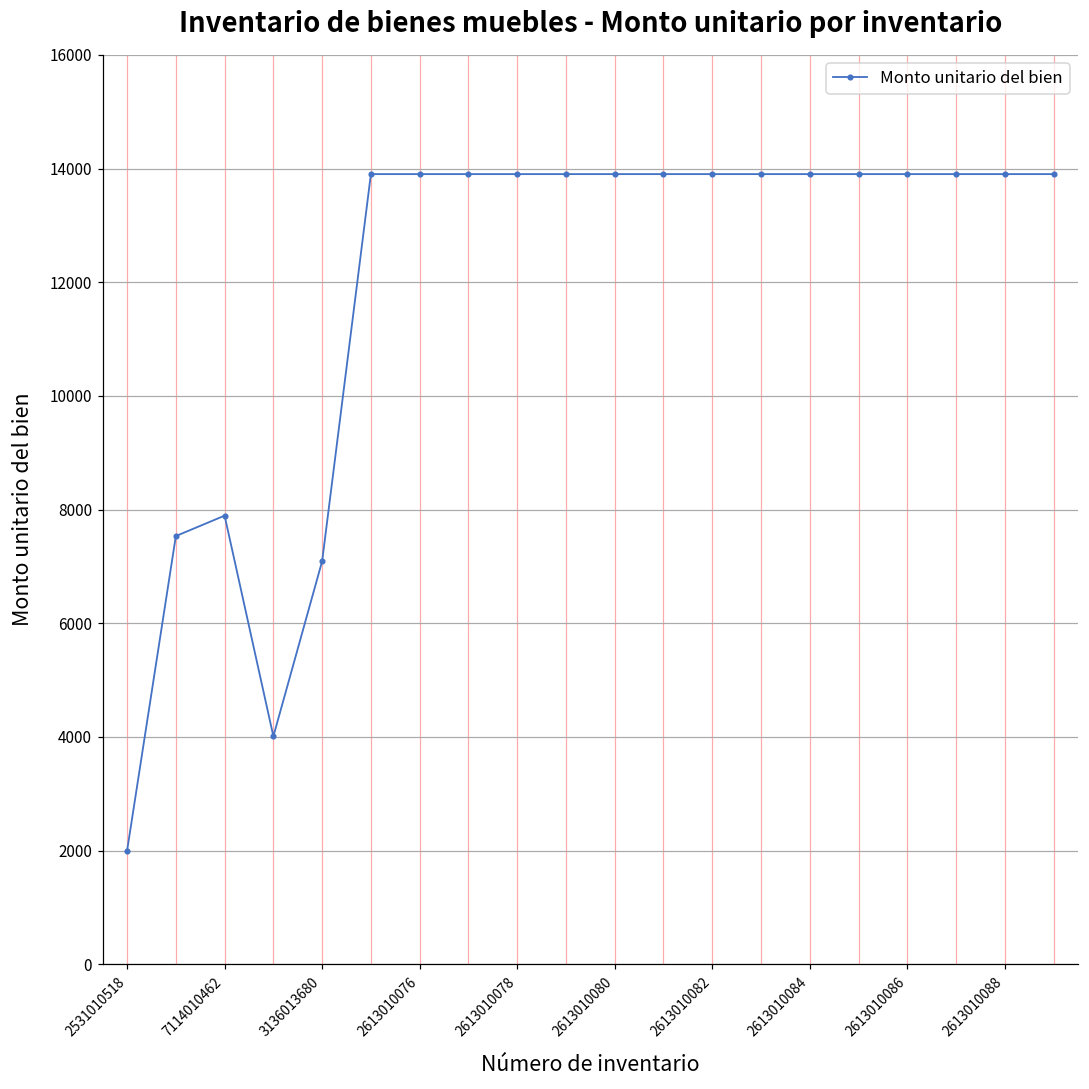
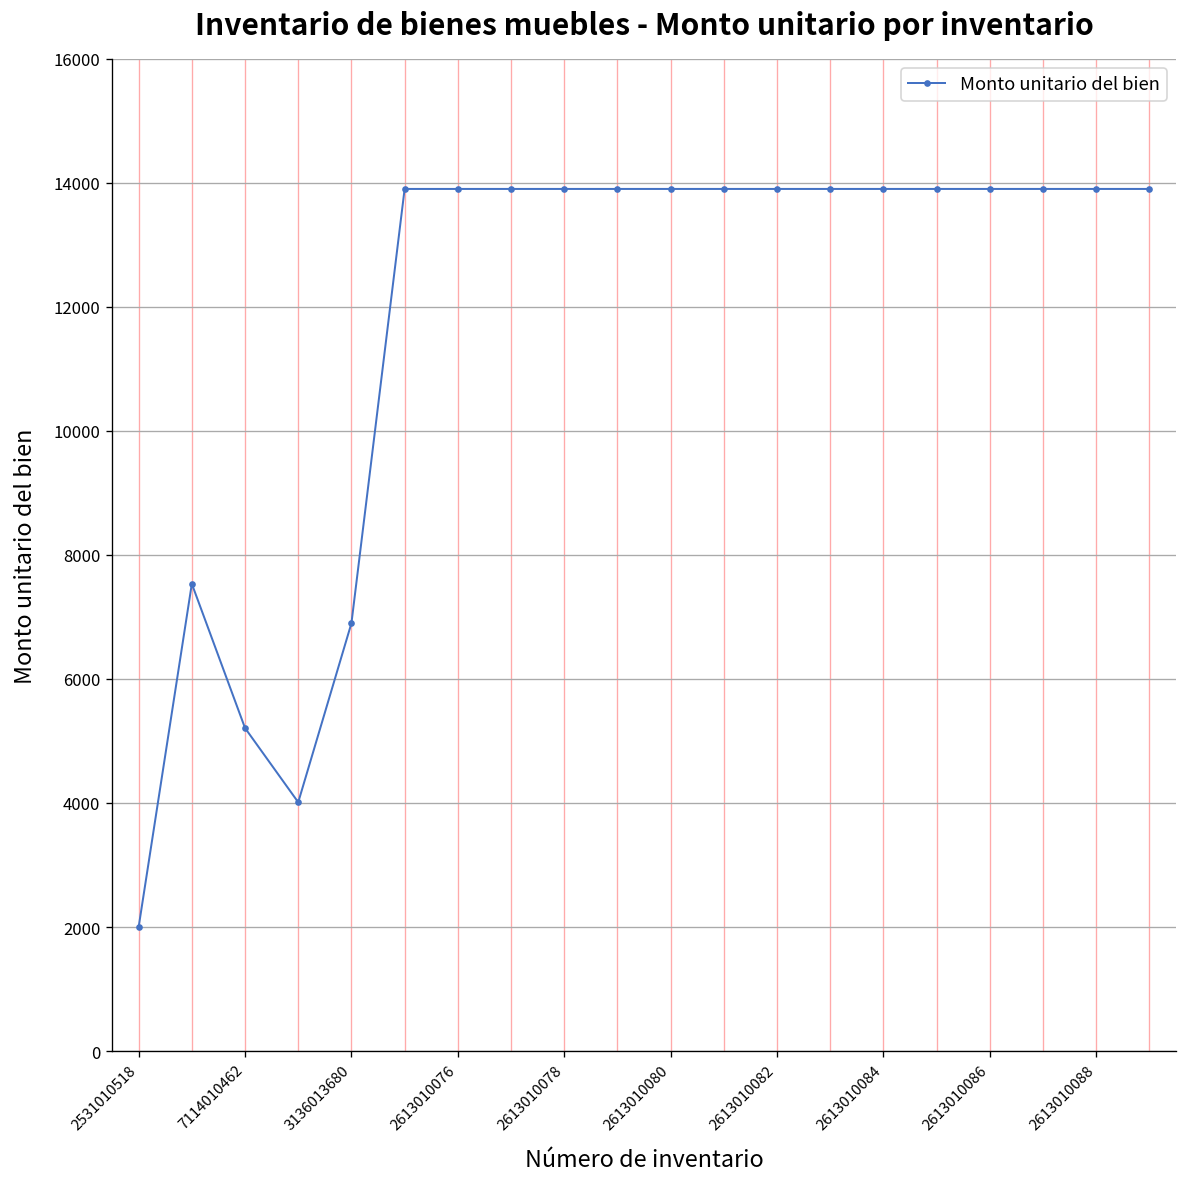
7114010462: 7900 -> 5200
3136013680: 7100 -> 6900
